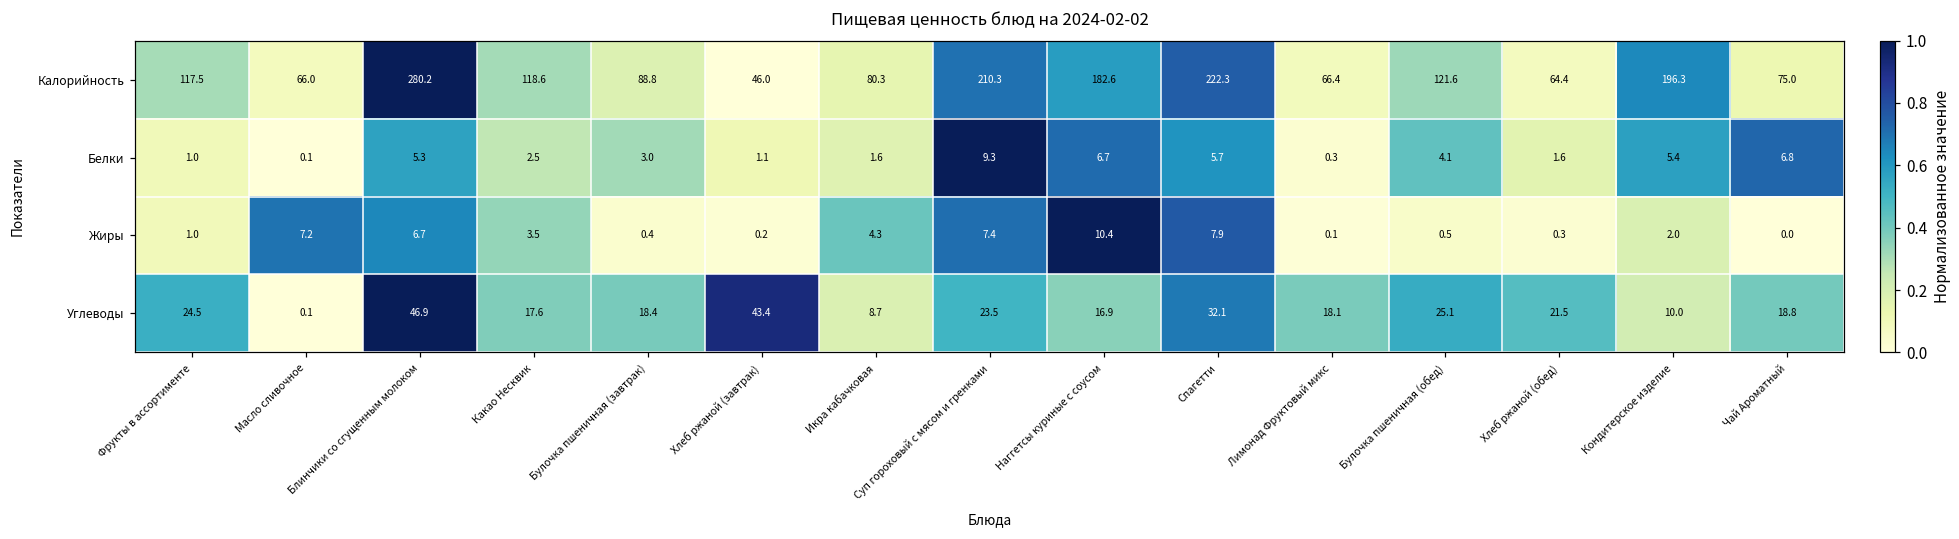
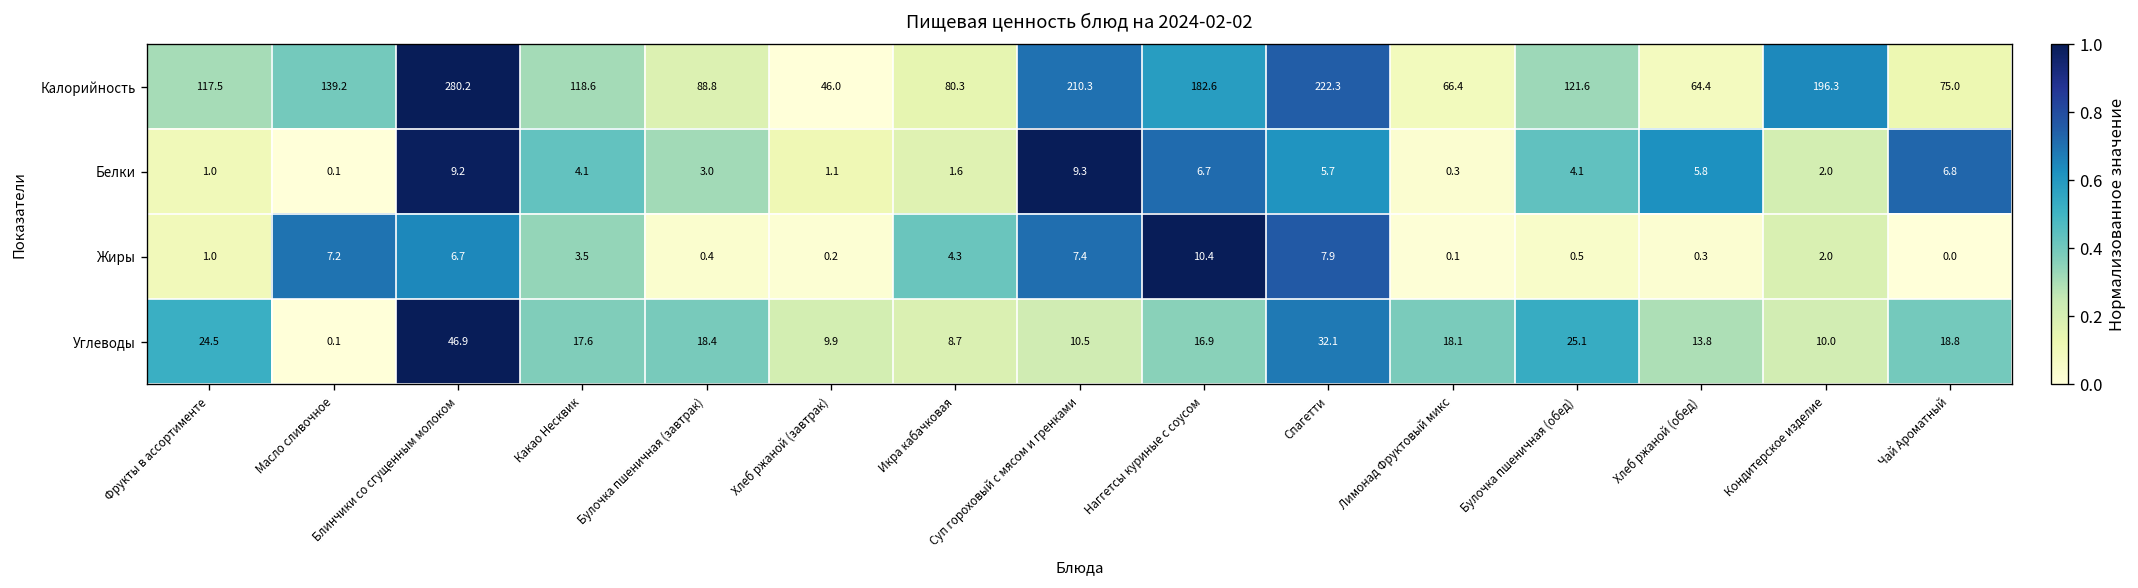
Калорийность, Масло сливочное: 66.0 -> 139.2
Белки, Блинчики со сгущенным молоком: 5.3 -> 9.2
Белки, Какао Несквик: 2.5 -> 4.1
Белки, Хлеб ржаной (обед): 1.6 -> 5.8
Белки, Кондитерское изделие: 5.4 -> 2.0
Углеводы, Хлеб ржаной (завтрак): 43.4 -> 9.9
Углеводы, Суп гороховый с мясом и гренками: 23.5 -> 10.5
Углеводы, Хлеб ржаной (обед): 21.5 -> 13.8
